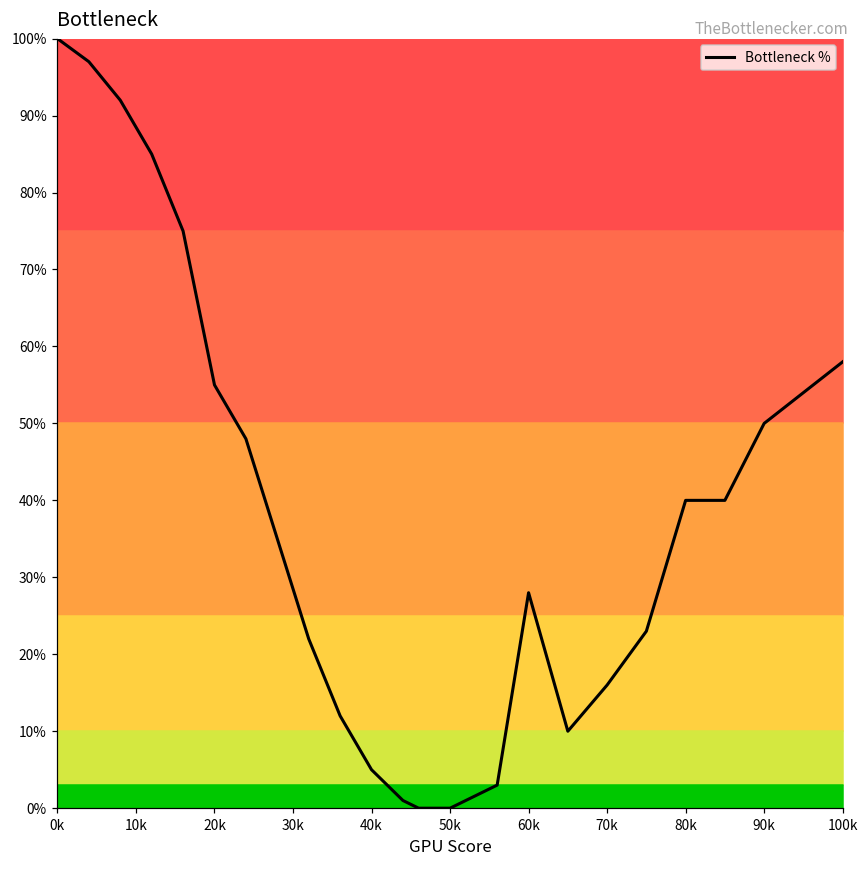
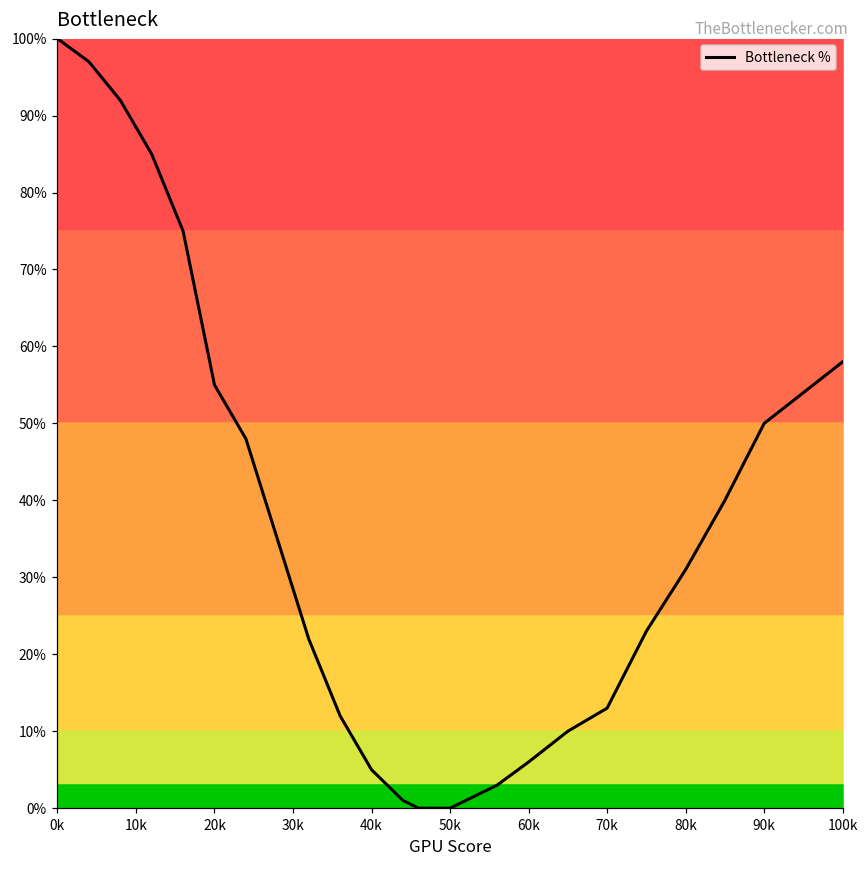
Bottleneck %, 60k: 28% -> 6%
Bottleneck %, 70k: 16% -> 13%
Bottleneck %, 80k: 40% -> 31%
